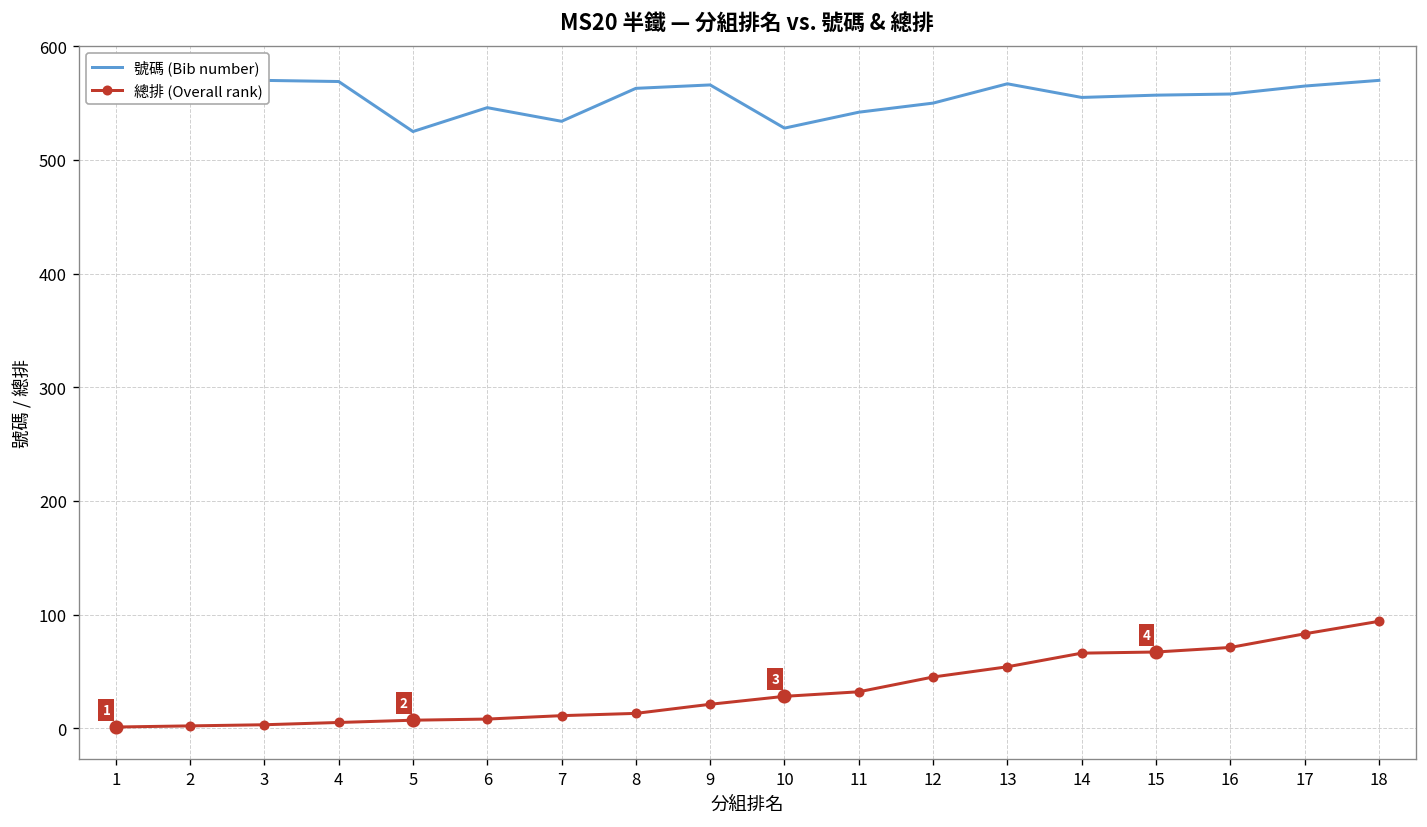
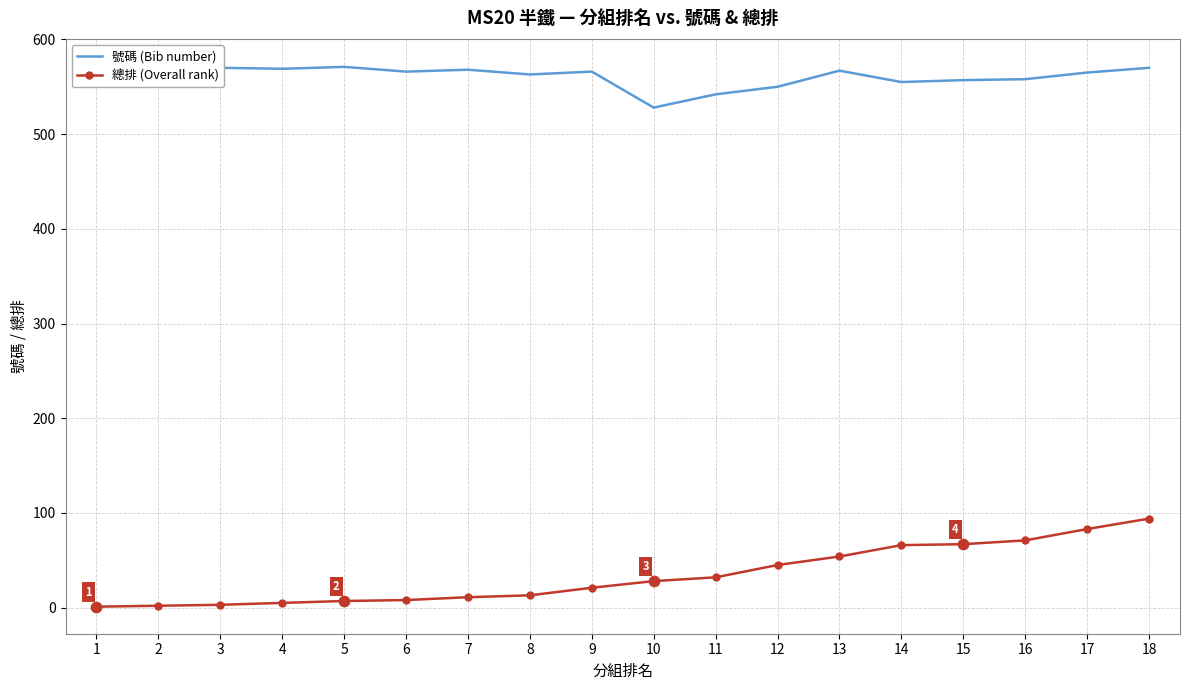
號碼 (Bib number), 5: 530 -> 570
號碼 (Bib number), 6: 550 -> 570
號碼 (Bib number), 7: 530 -> 570
